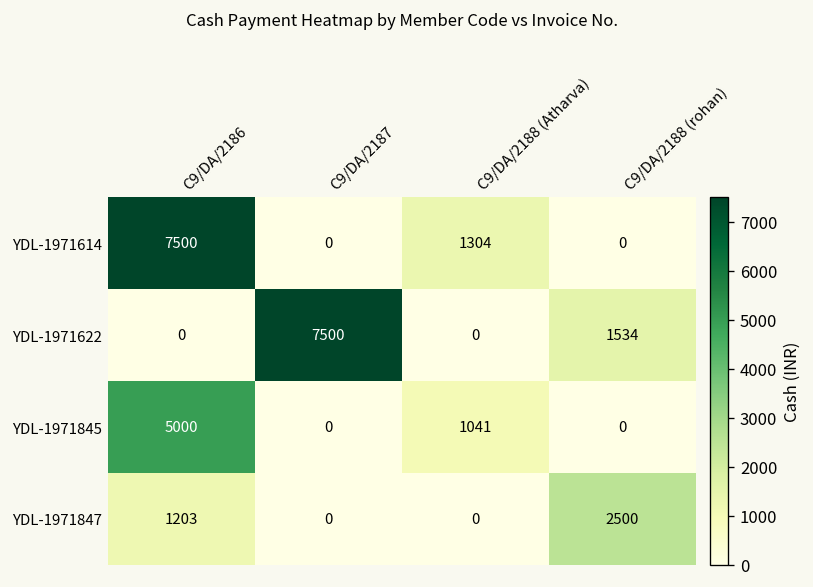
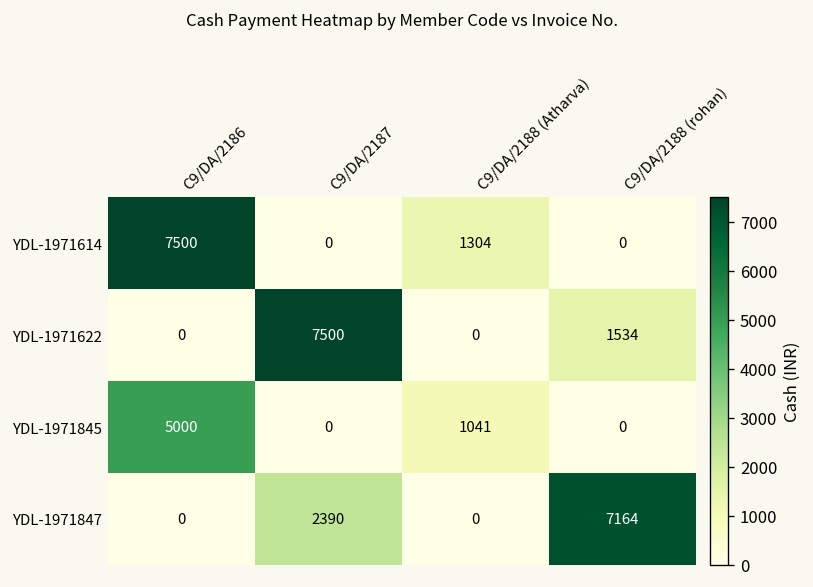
YDL-1971847, C9/DA/2186: 1203 -> 0
YDL-1971847, C9/DA/2187: 0 -> 2390
YDL-1971847, C9/DA/2188 (rohan): 2500 -> 7164
